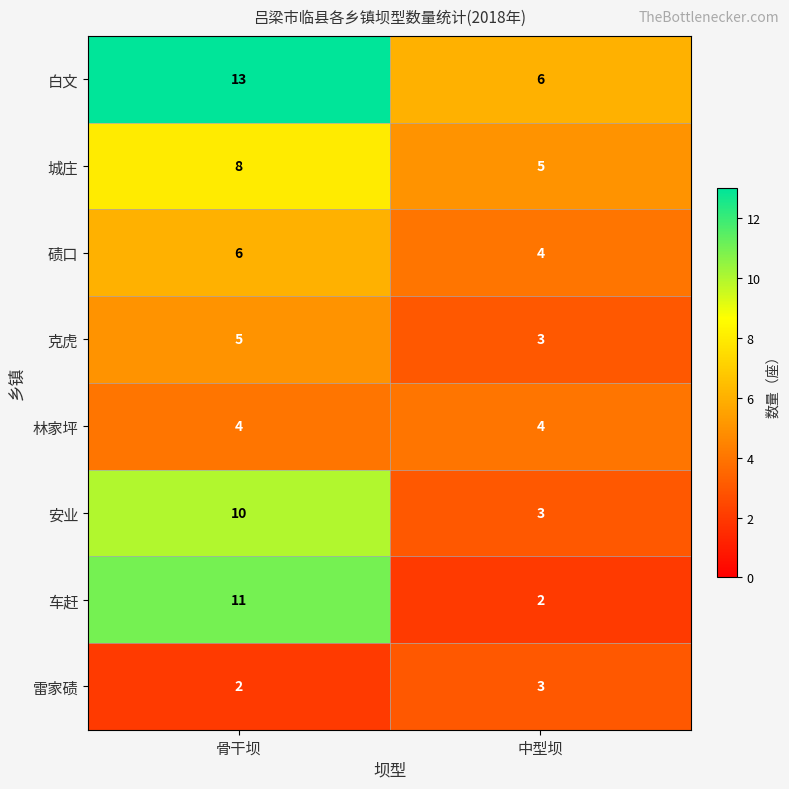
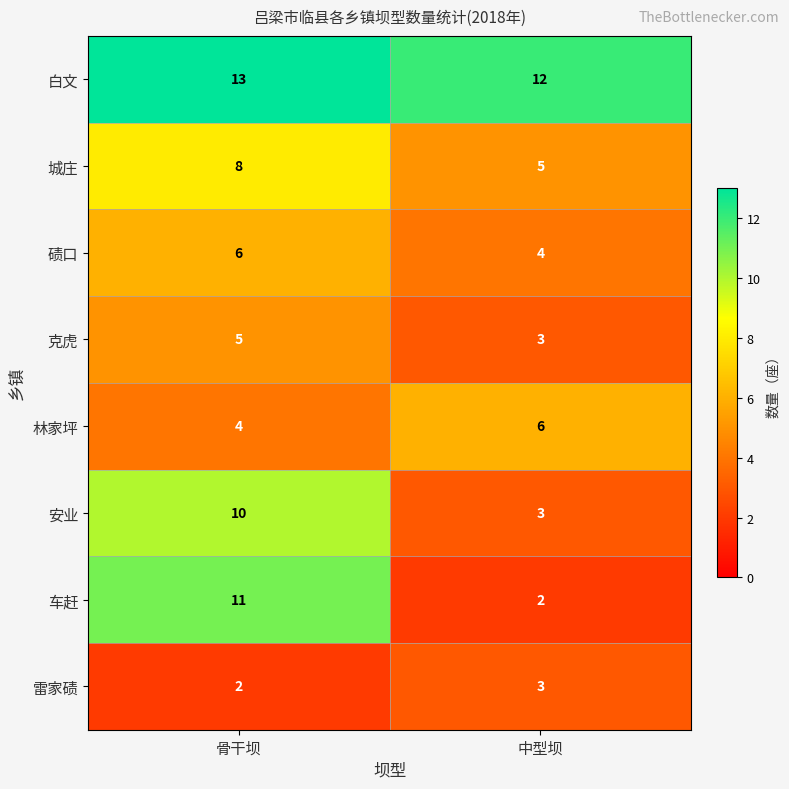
白文, 中型坝: 6 -> 12
林家坪, 中型坝: 4 -> 6
